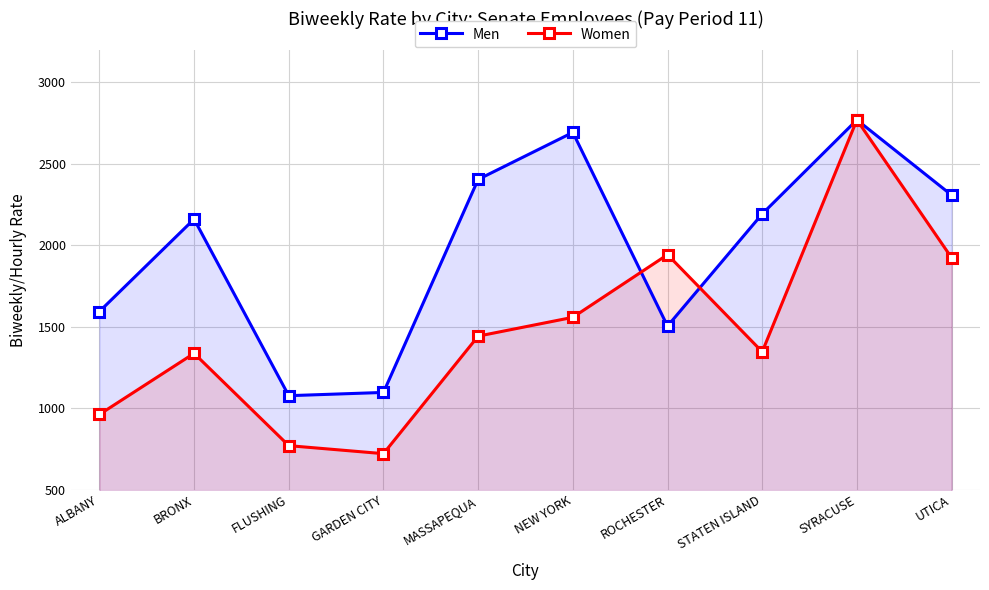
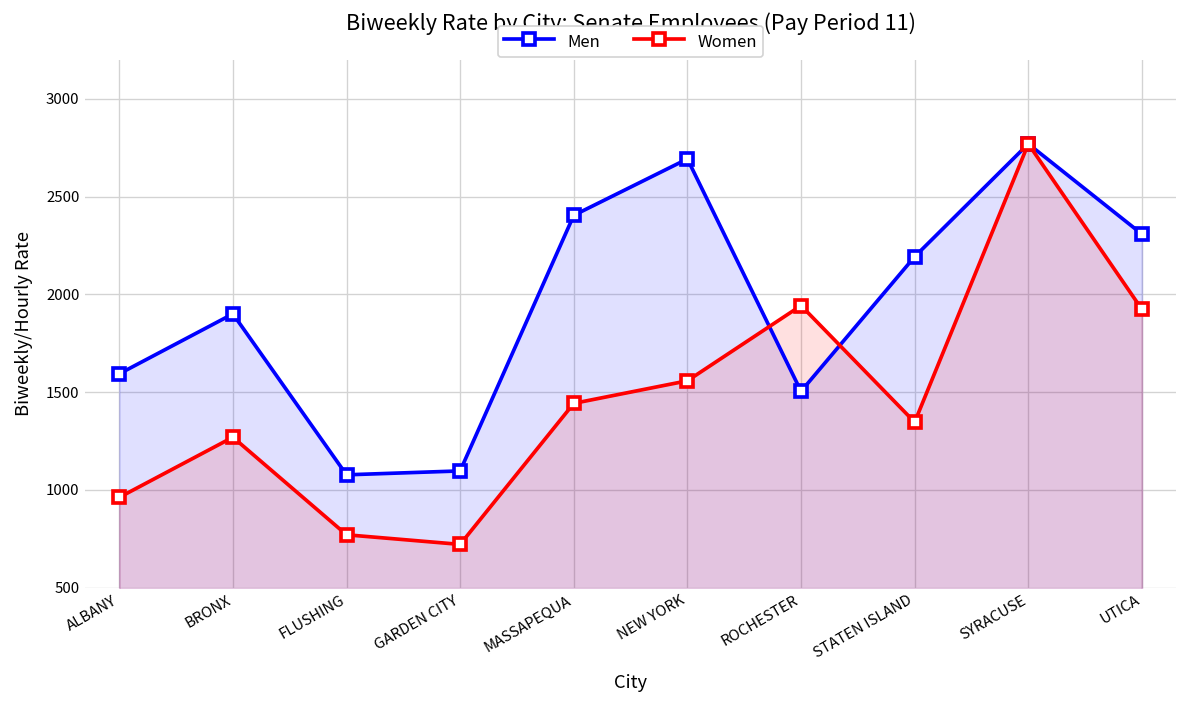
Men, BRONX: 2160 -> 1900
Women, BRONX: 1340 -> 1270
